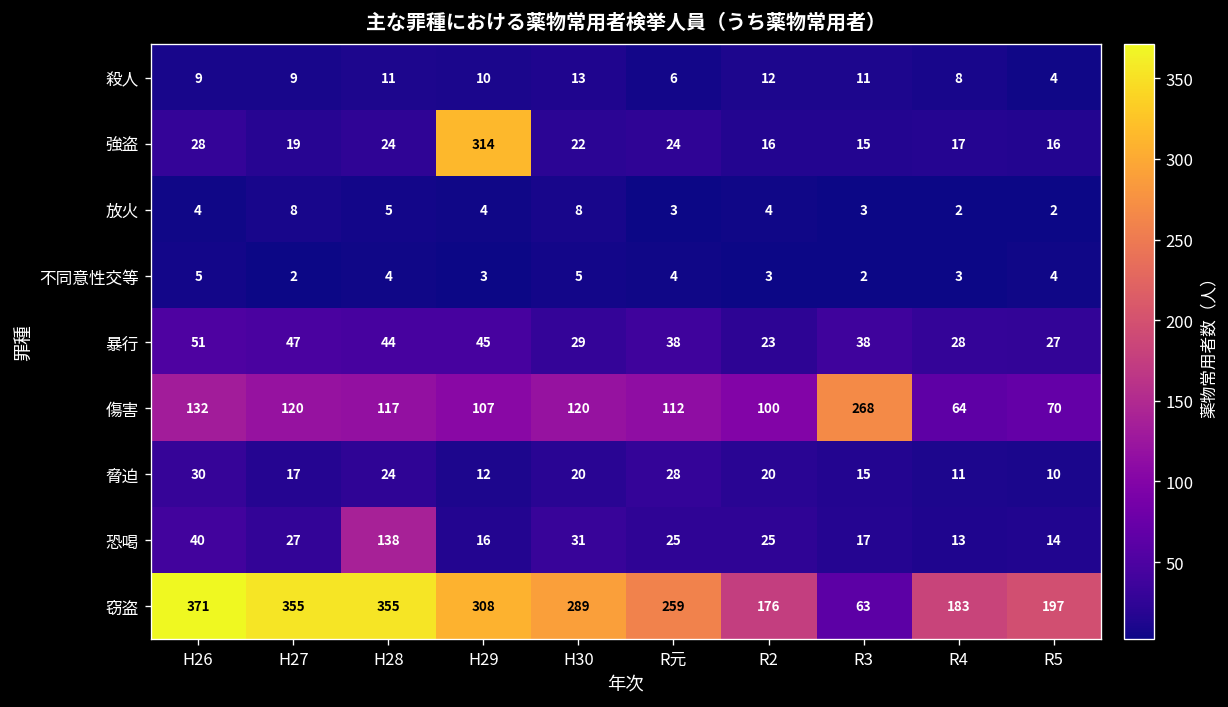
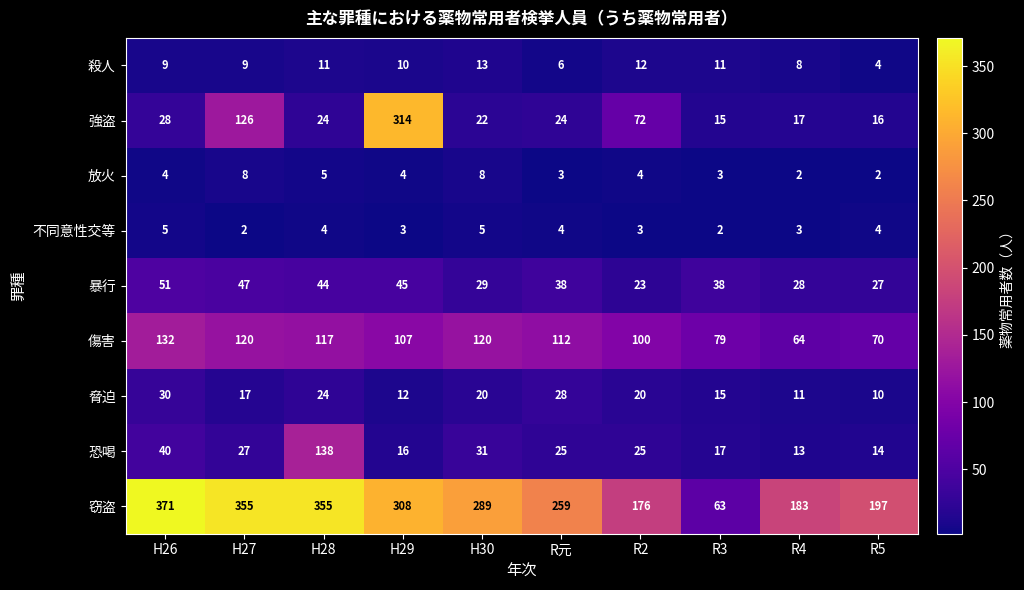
強盗, H27: 19 -> 126
強盗, R2: 16 -> 72
傷害, R3: 268 -> 79
